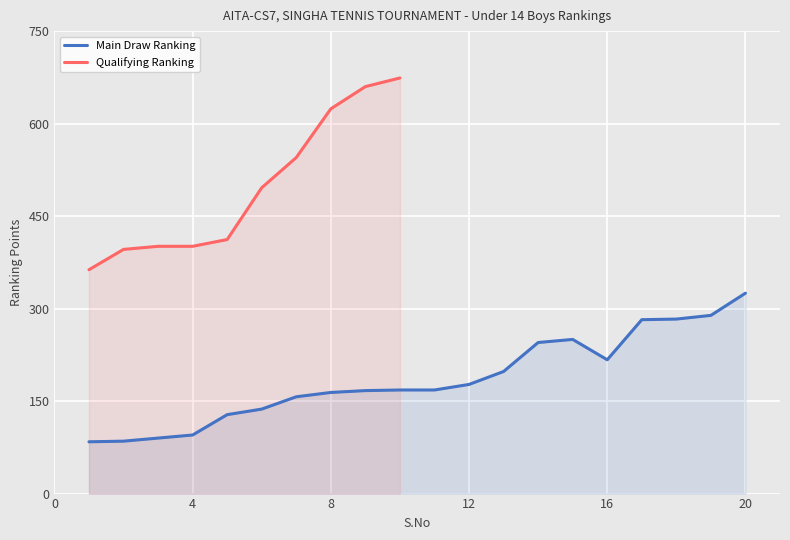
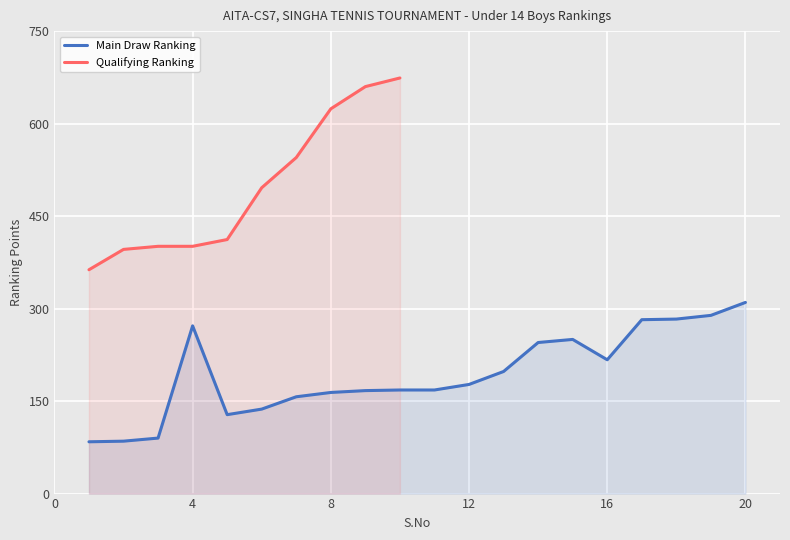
Main Draw Ranking, 4: 100 -> 270
Main Draw Ranking, 20: 330 -> 310
